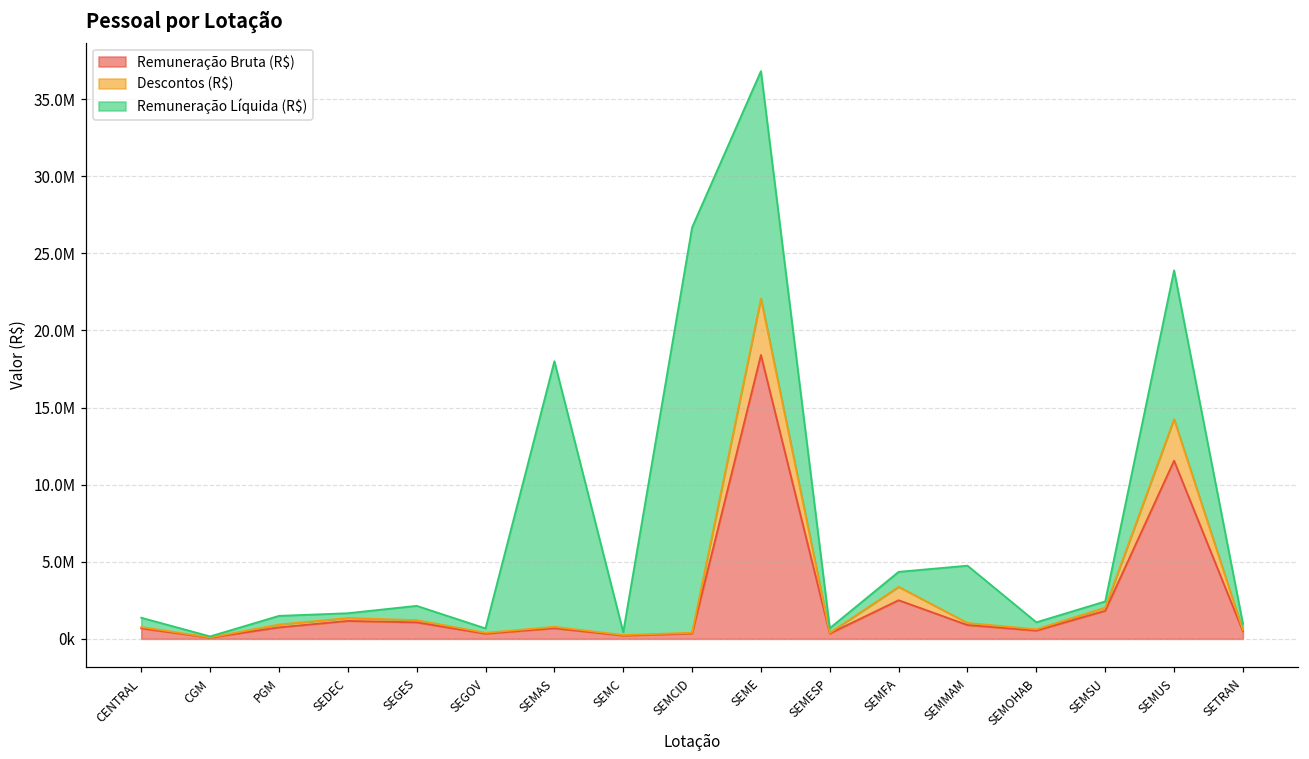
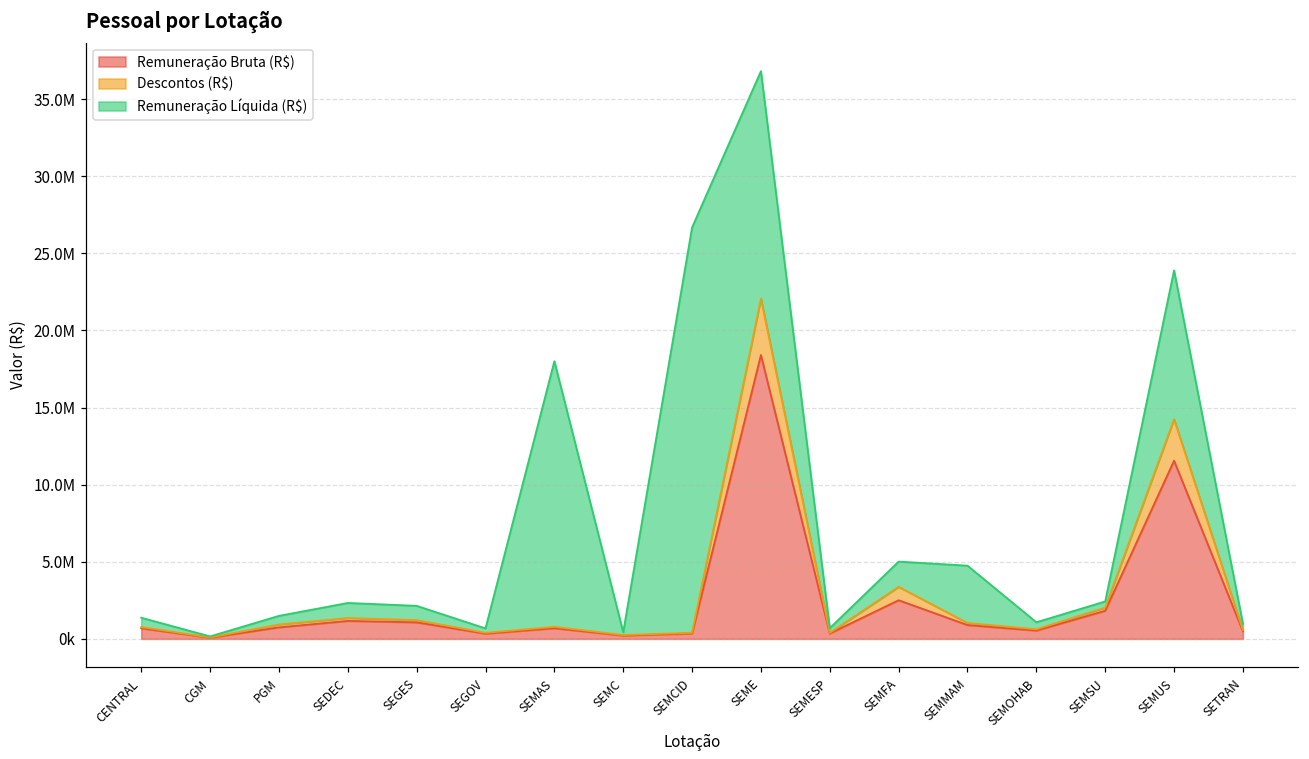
Remuneração Líquida (R$), SEDEC: 300000 -> 1000000
Remuneração Líquida (R$), SEMFA: 1000000 -> 1600000
